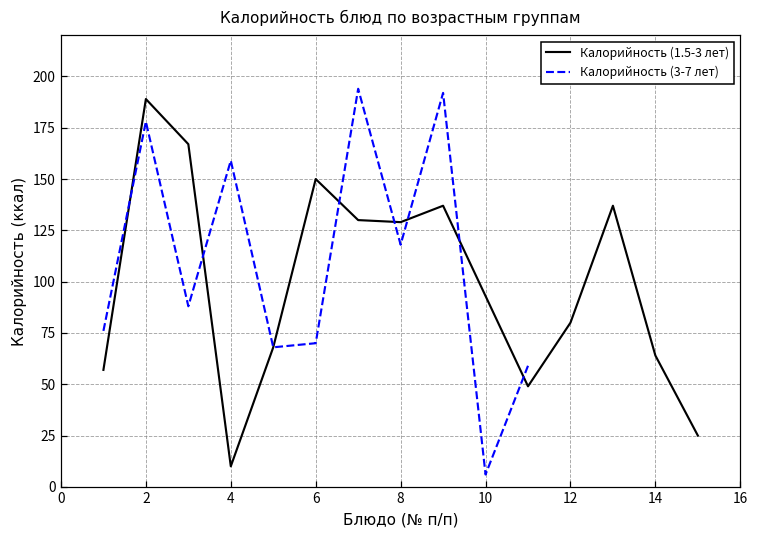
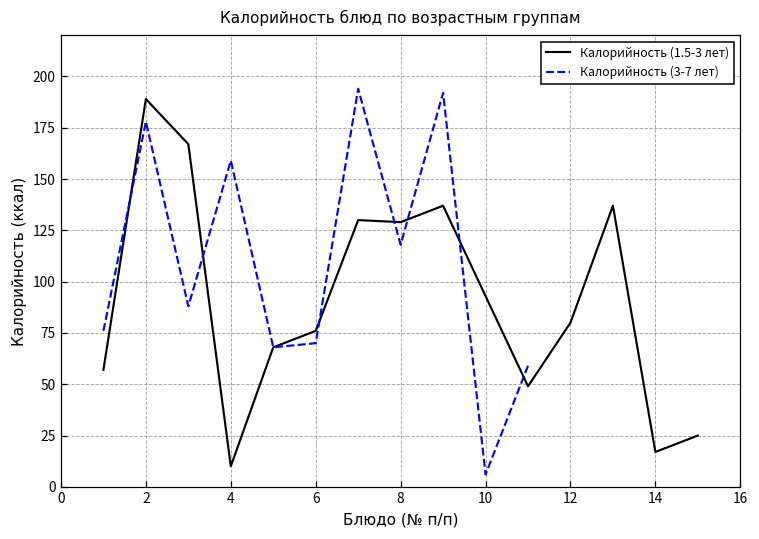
Калорийность (1.5-3 лет), 6: 150 -> 76
Калорийность (1.5-3 лет), 14: 64 -> 17
